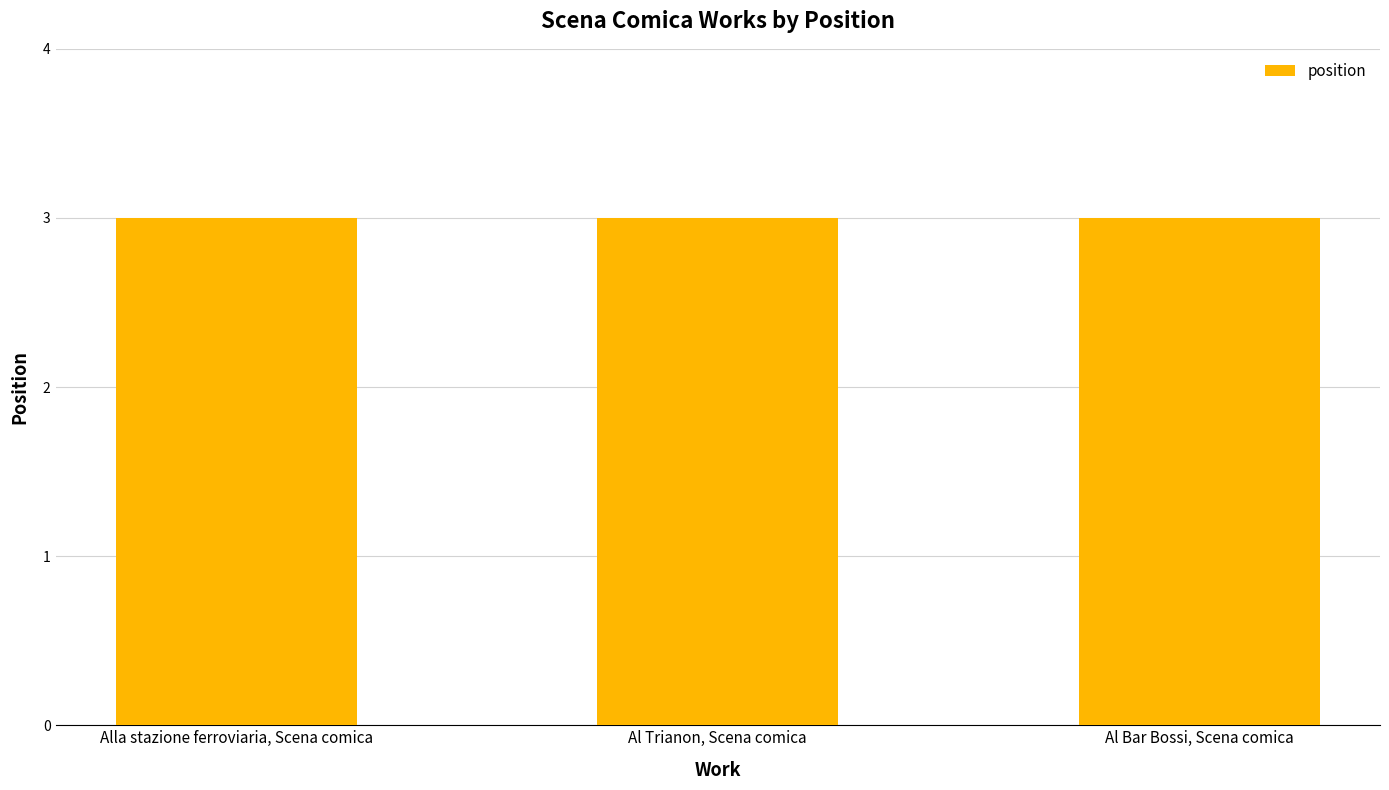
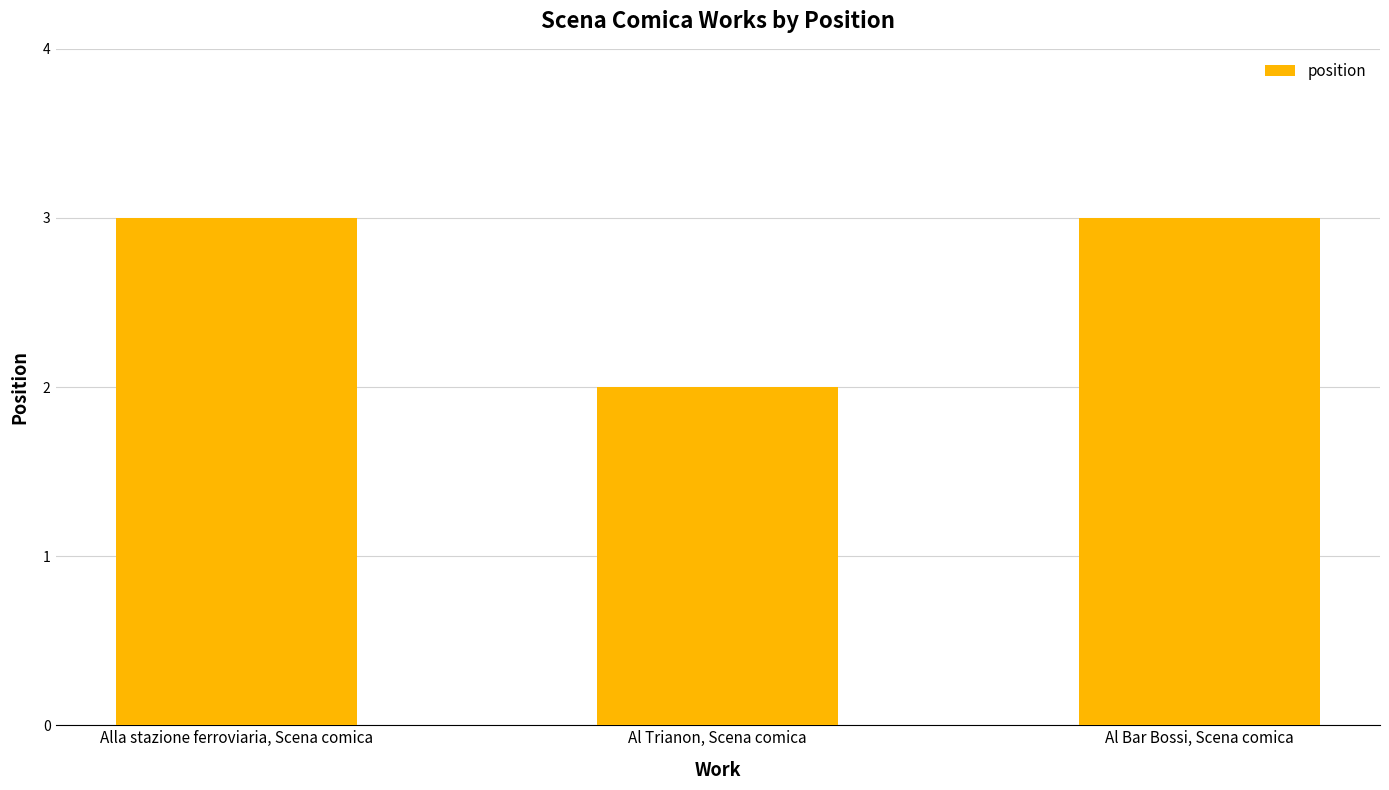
Al Trianon, Scena comica: 3 -> 2
